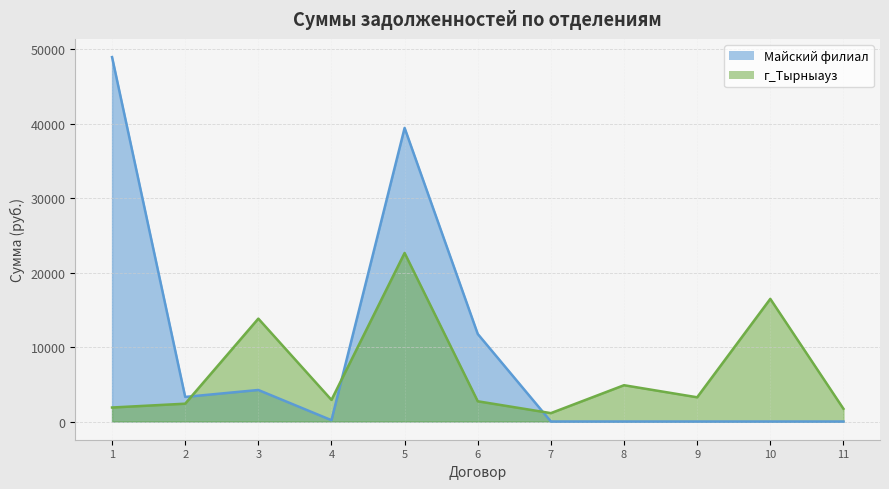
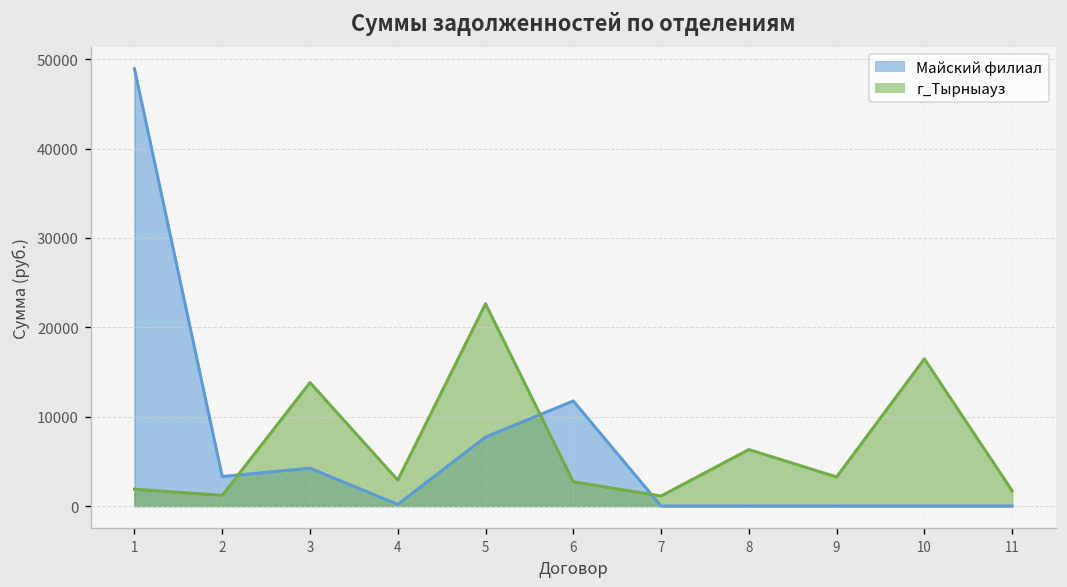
г_Тырныауз, 2: 2000 -> 1000
Майский филиал, 5: 39000 -> 8000
г_Тырныауз, 8: 5000 -> 6000
